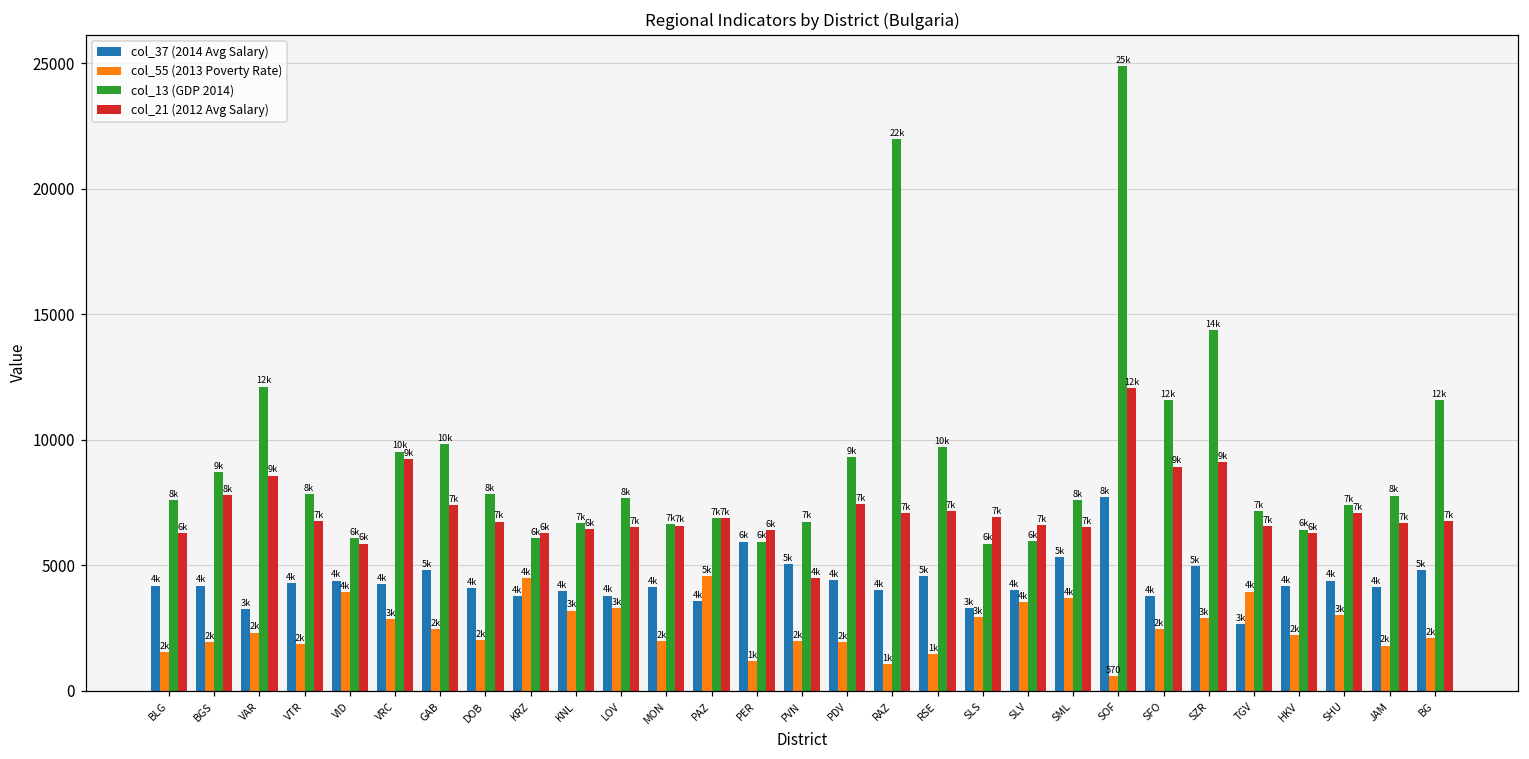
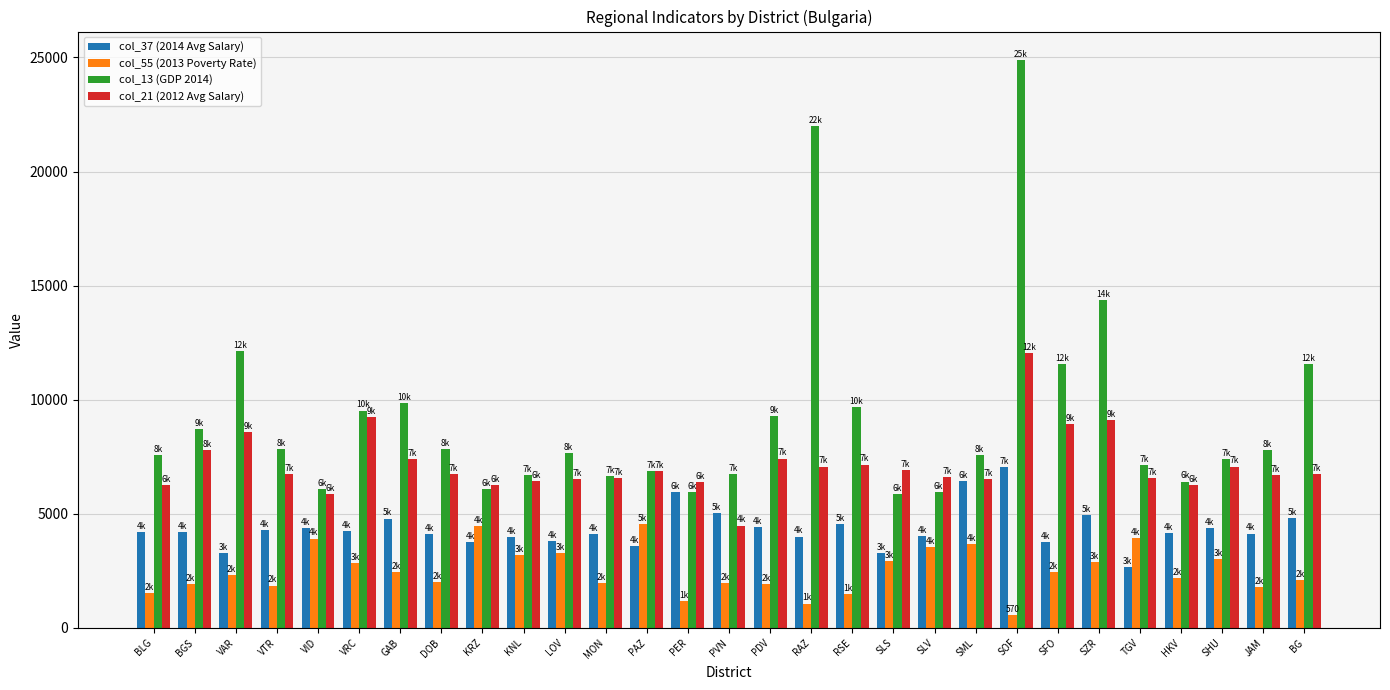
col_37 (2014 Avg Salary), SML: 5k -> 6k
col_37 (2014 Avg Salary), SOF: 8k -> 7k
